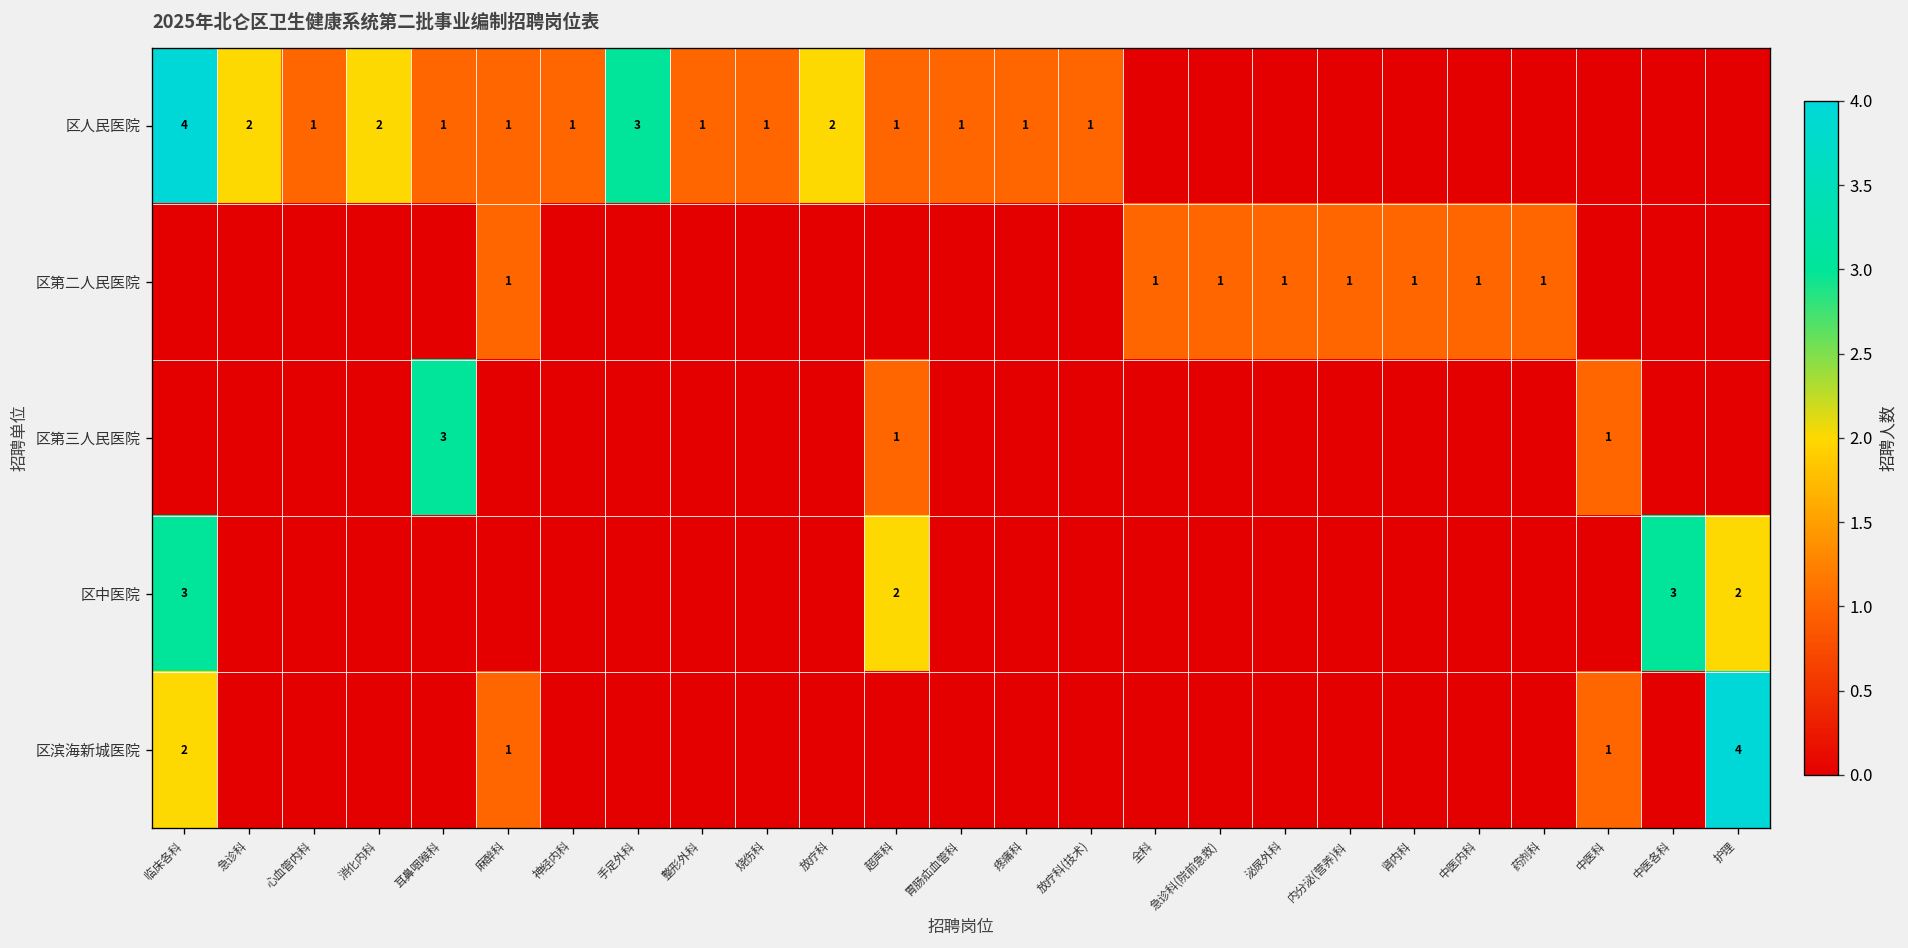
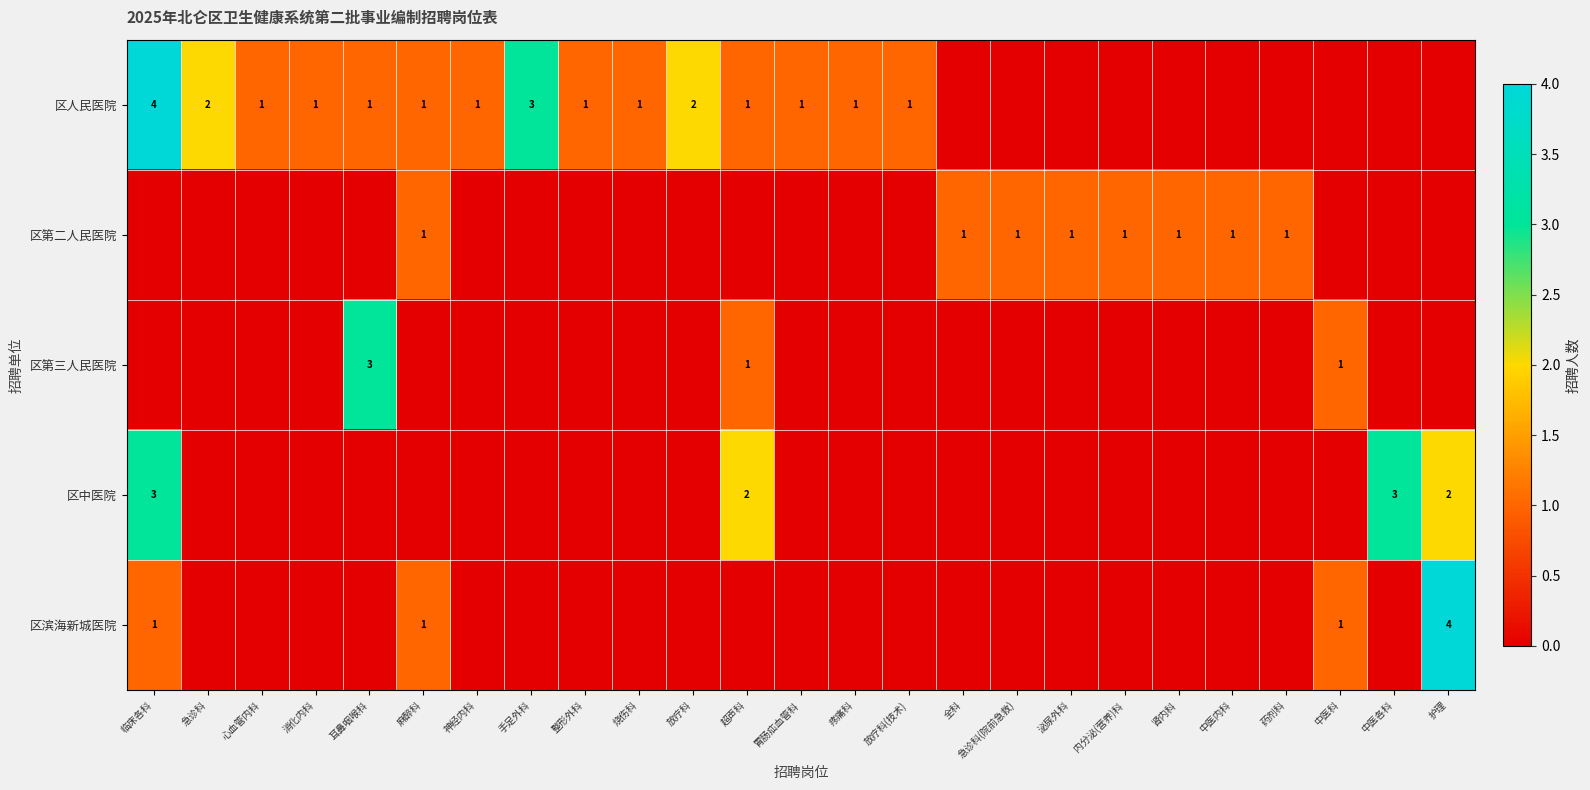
区人民医院, 消化内科: 2 -> 1
区滨海新城医院, 临床各科: 2 -> 1
